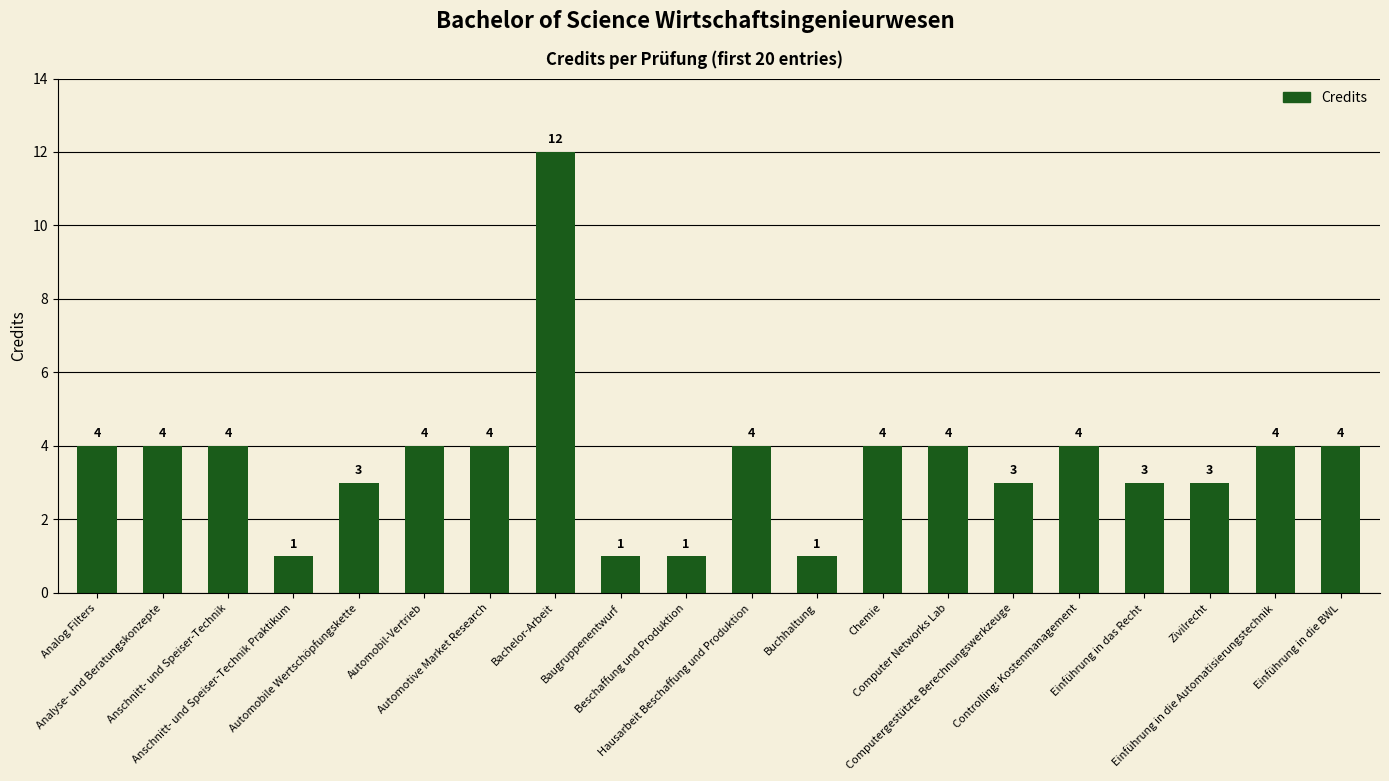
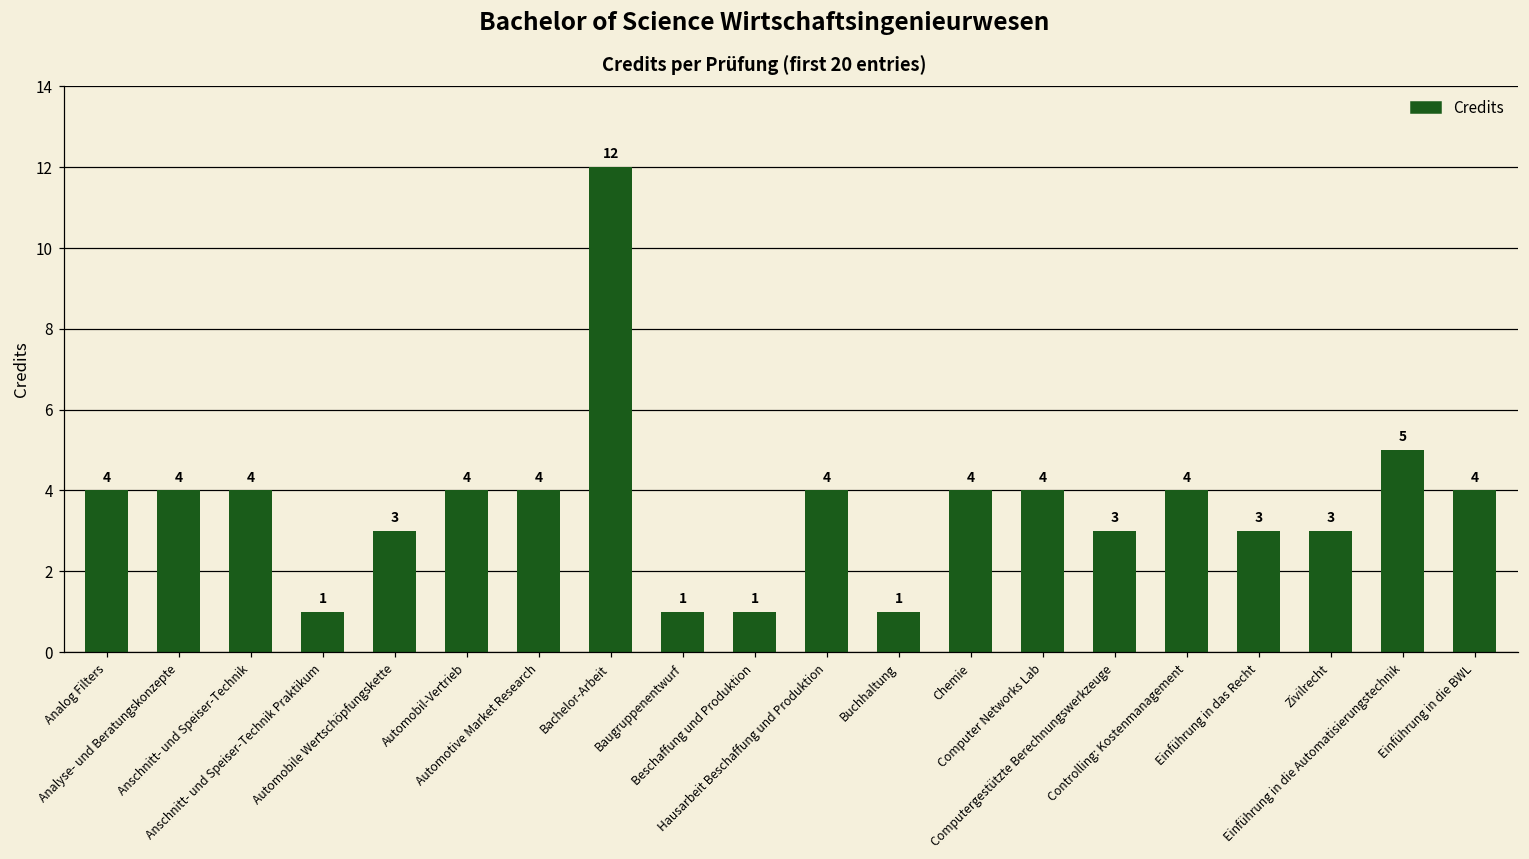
Einführung in die Automatisierungstechnik: 4 -> 5
